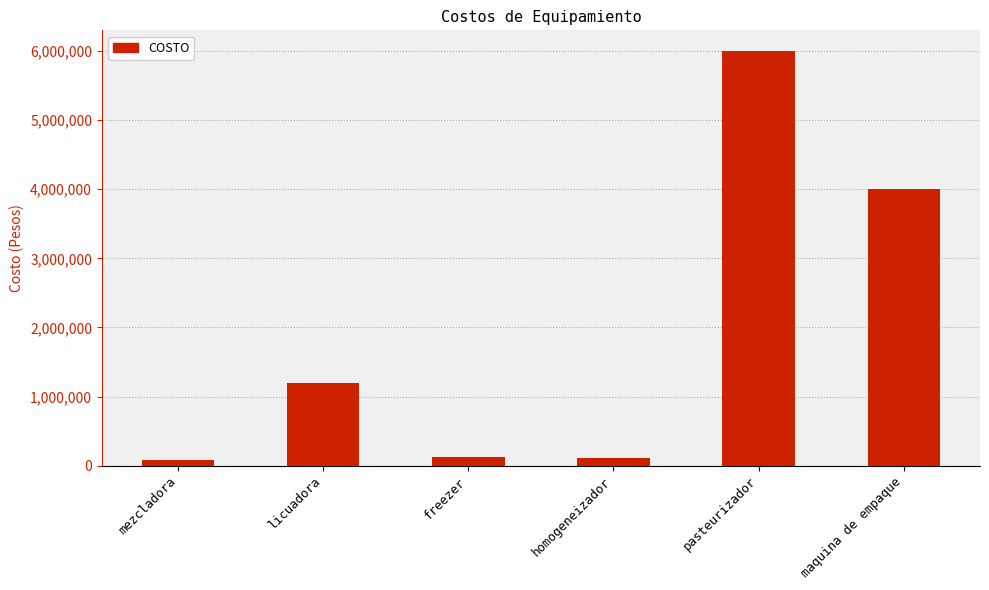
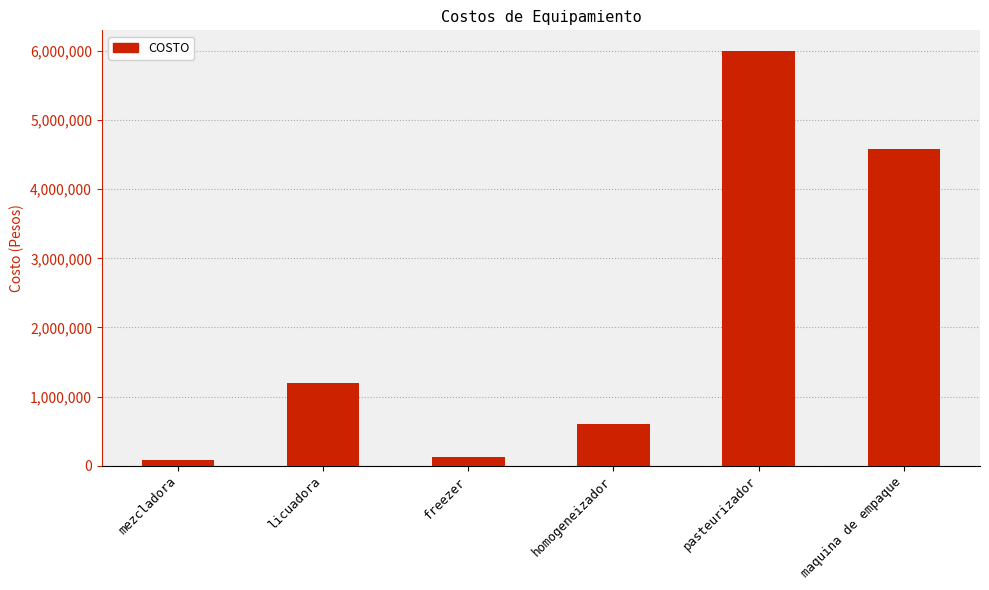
homogeneizador: 100,000 -> 600,000
maquina de empaque: 4,000,000 -> 4,600,000
